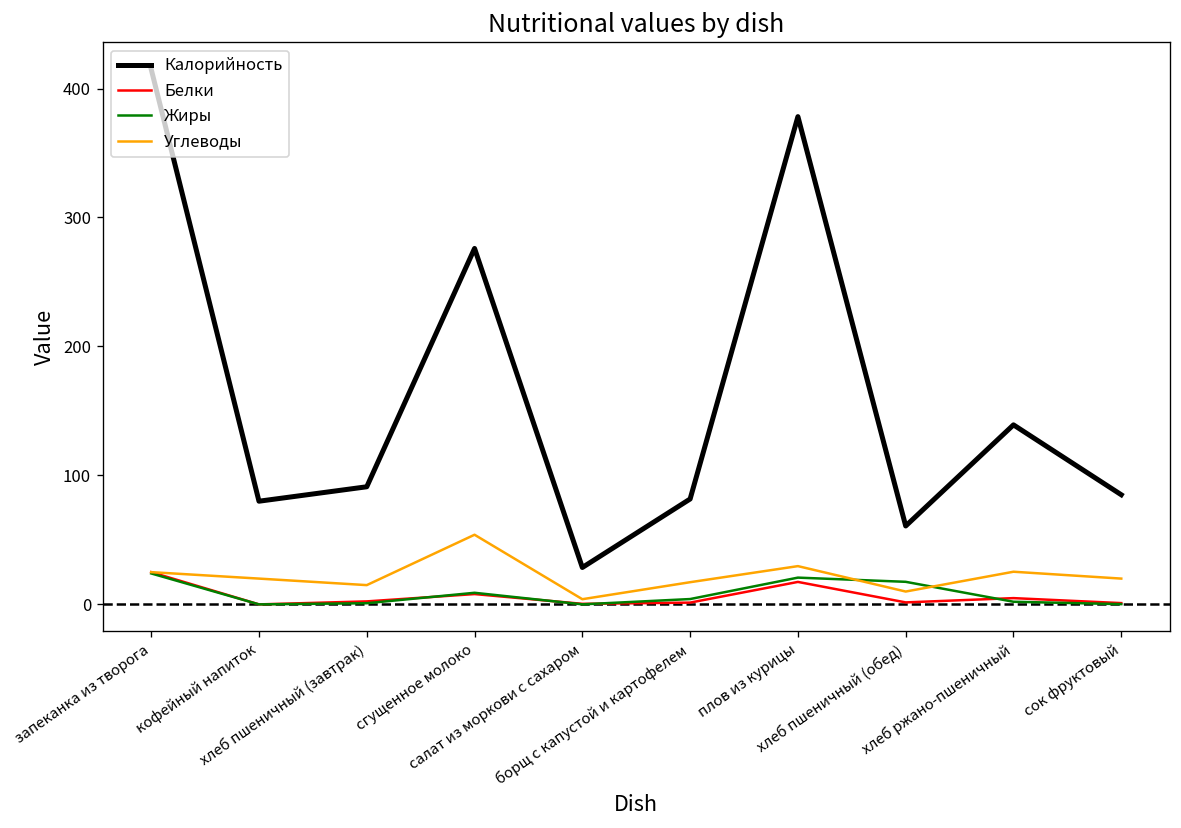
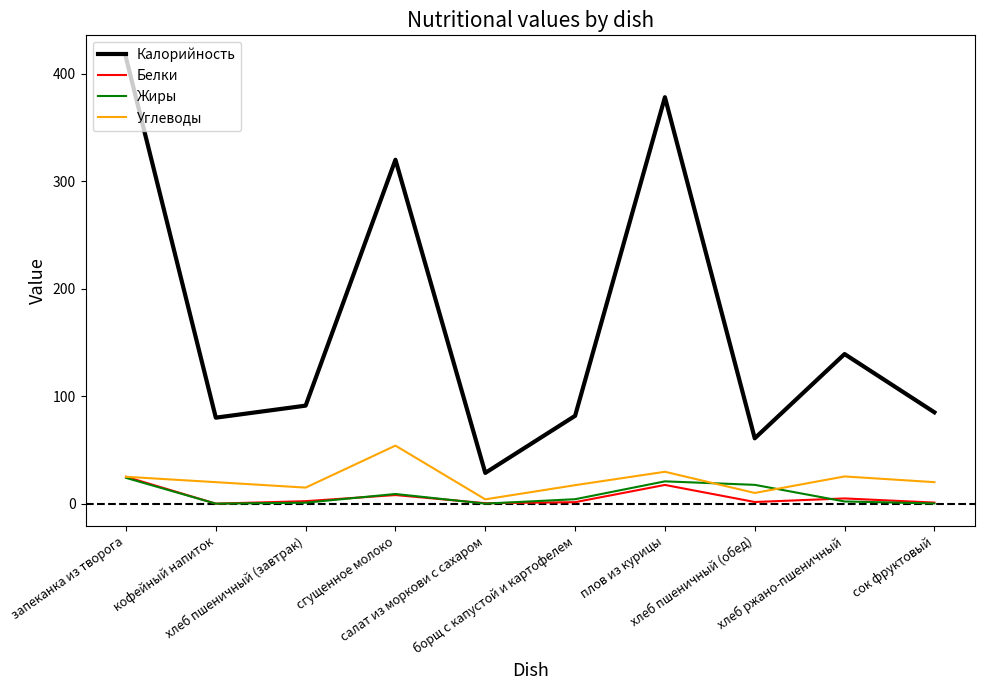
Калорийность, сгущенное молоко: 276 -> 320
